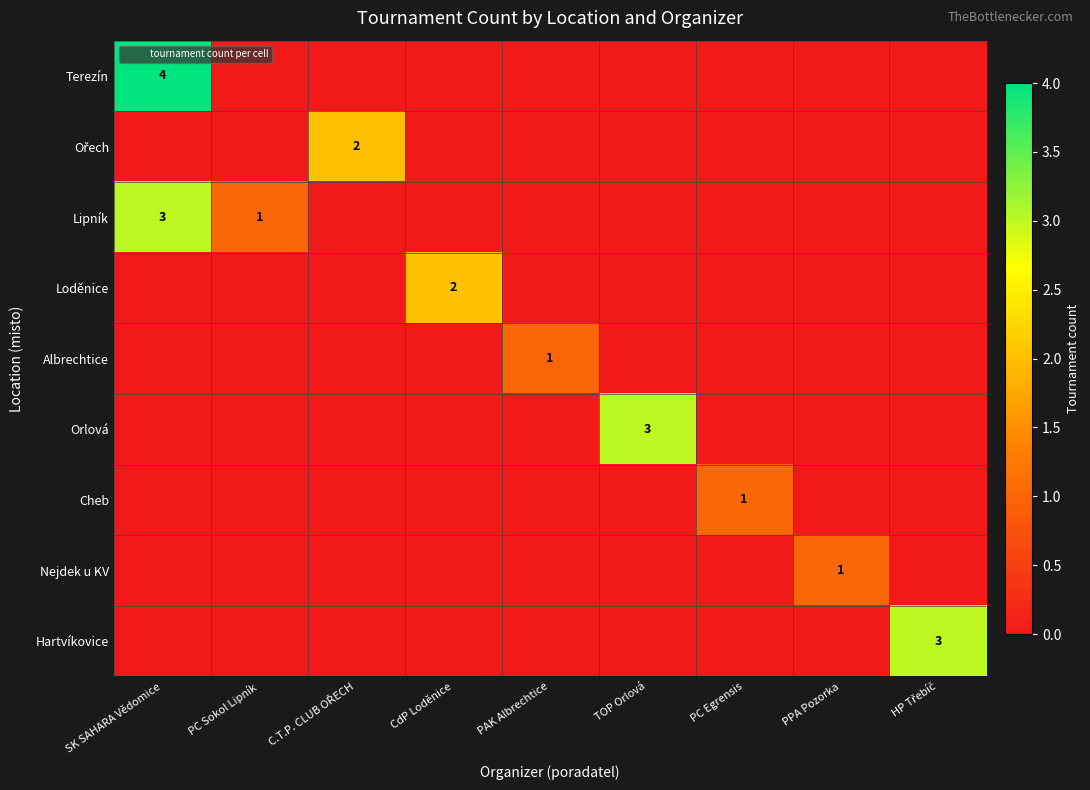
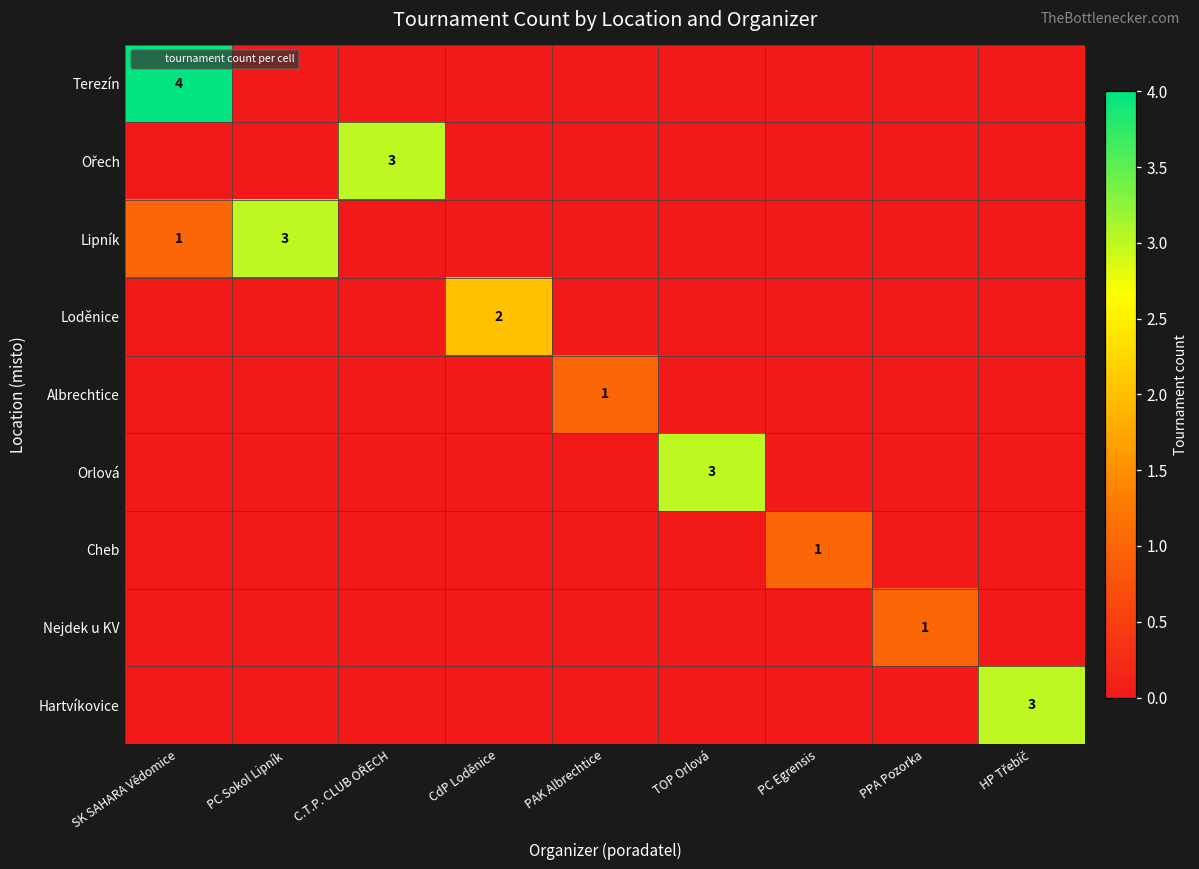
Ořech, C.T.P. CLUB OŘECH: 2 -> 3
Lipník, SK SAHARA Vědomice: 3 -> 1
Lipník, PC Sokol Lipník: 1 -> 3
